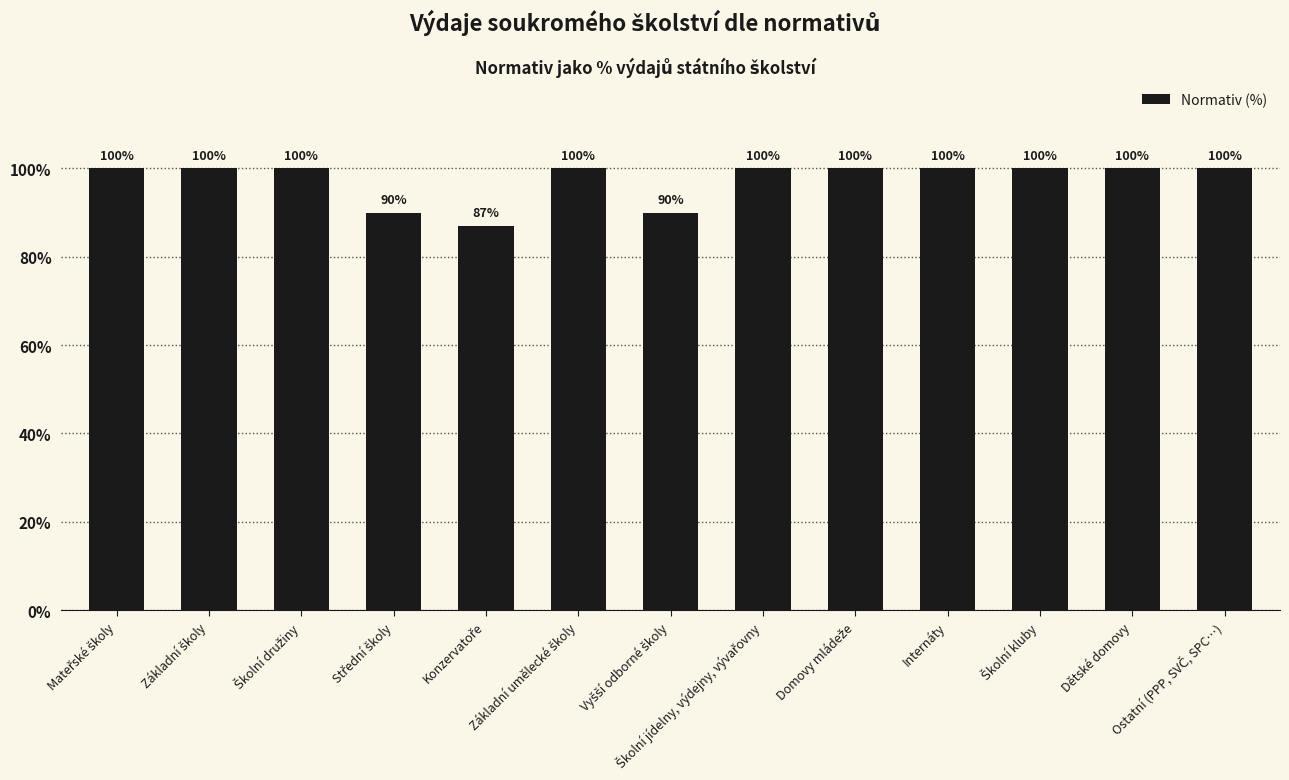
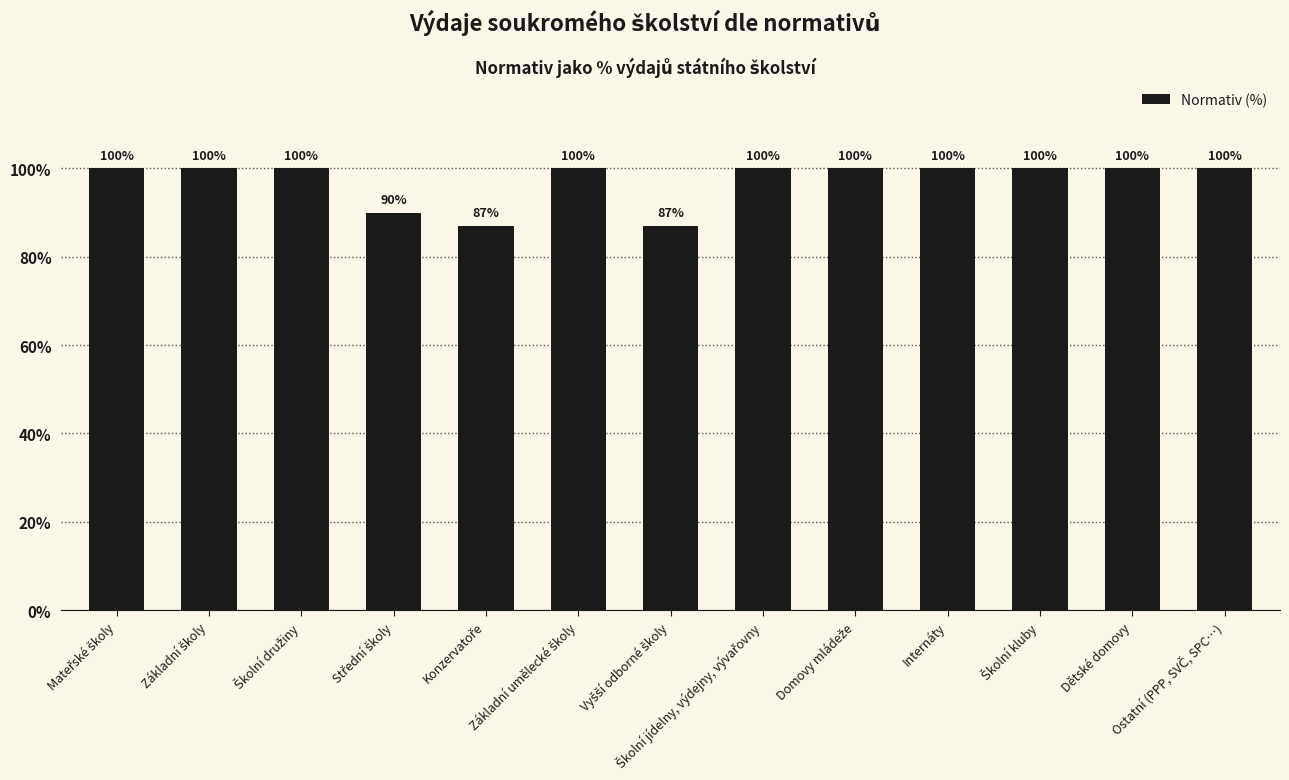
Vyšší odborné školy: 90% -> 87%
